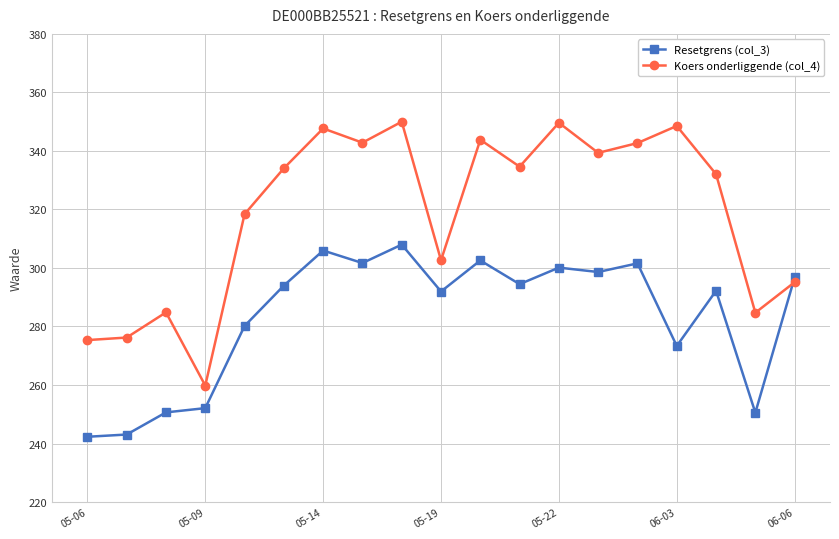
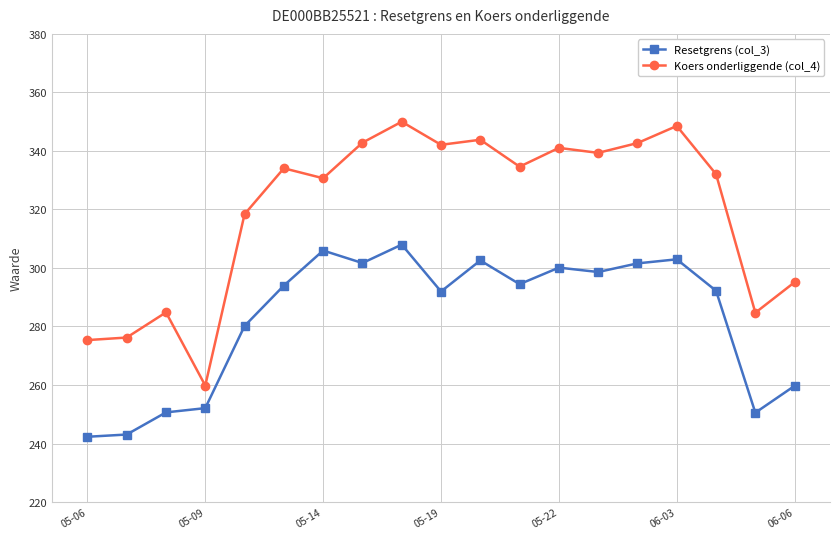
Koers onderliggende (col_4), 05-14: 348 -> 331
Koers onderliggende (col_4), 05-19: 303 -> 342
Koers onderliggende (col_4), 05-22: 350 -> 341
Resetgrens (col_3), 06-03: 273 -> 303
Resetgrens (col_3), 06-06: 297 -> 260
